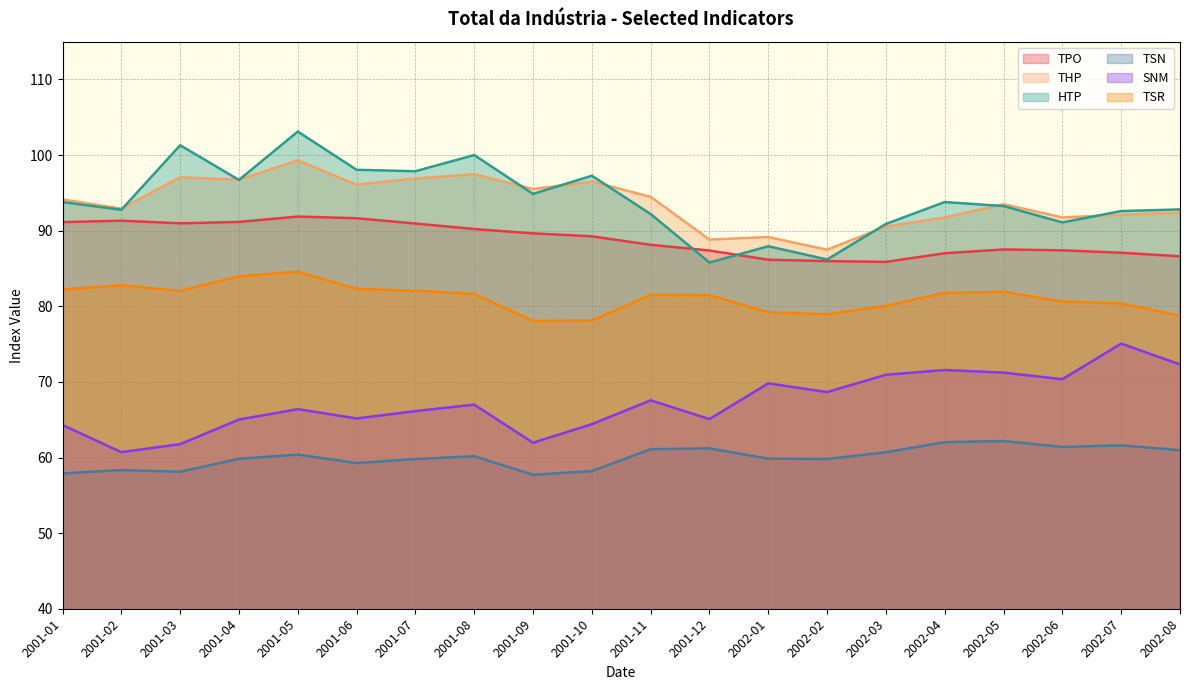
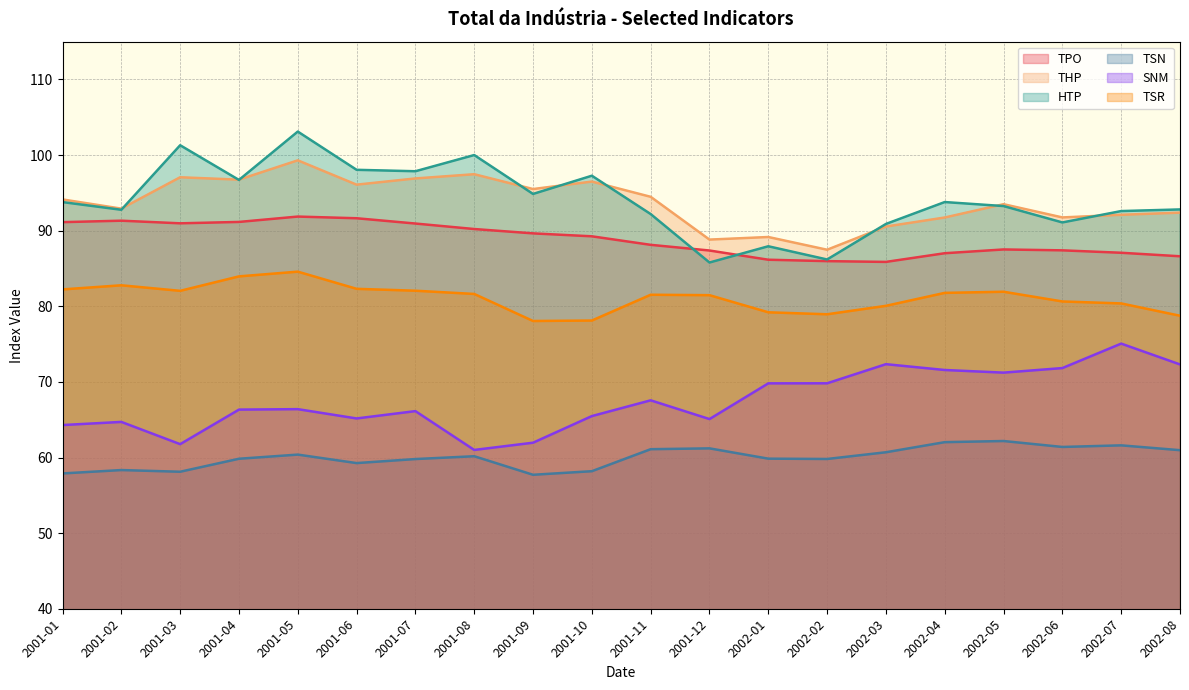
SNM, 2001-02: 61 -> 65
SNM, 2001-04: 65 -> 66
SNM, 2001-08: 67 -> 61
SNM, 2001-10: 64 -> 65
SNM, 2002-02: 69 -> 70
SNM, 2002-03: 71 -> 72
SNM, 2002-06: 70 -> 72
